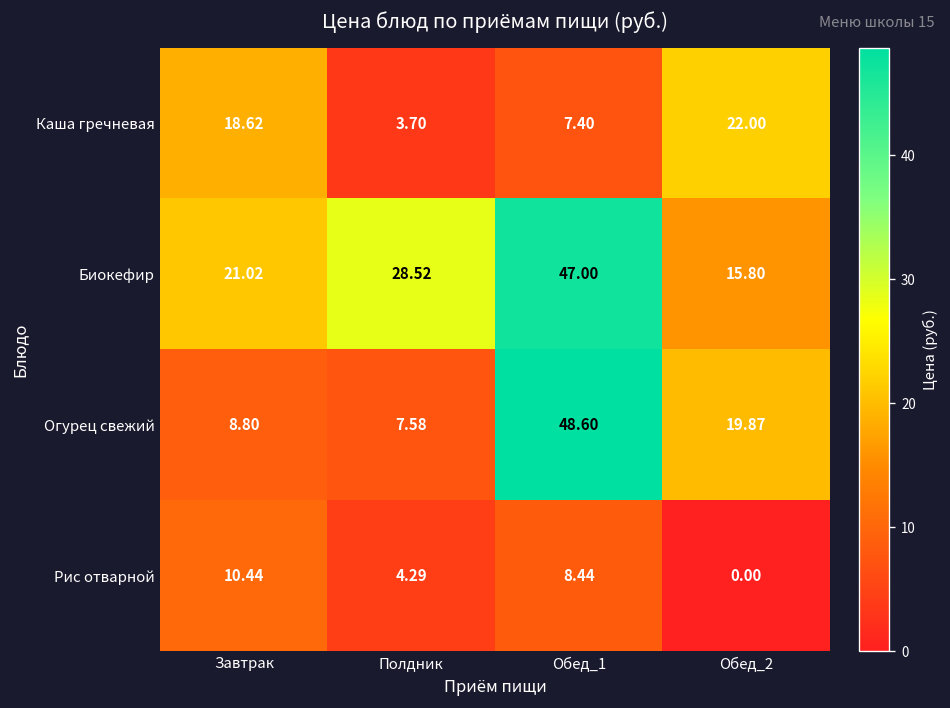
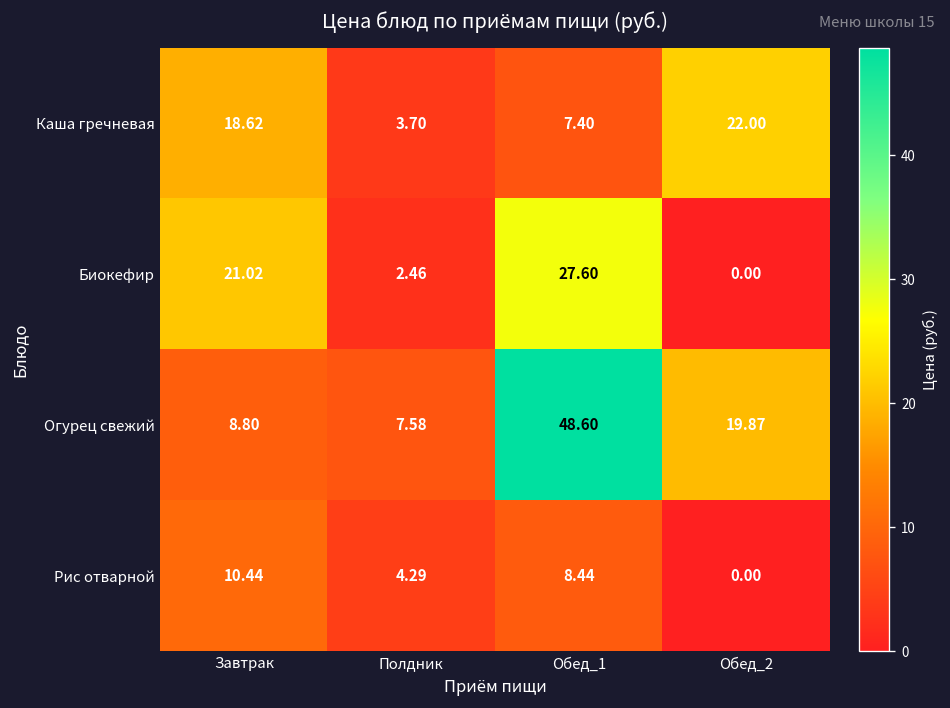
Биокефир, Полдник: 28.52 -> 2.46
Биокефир, Обед_1: 47.00 -> 27.60
Биокефир, Обед_2: 15.80 -> 0.00
